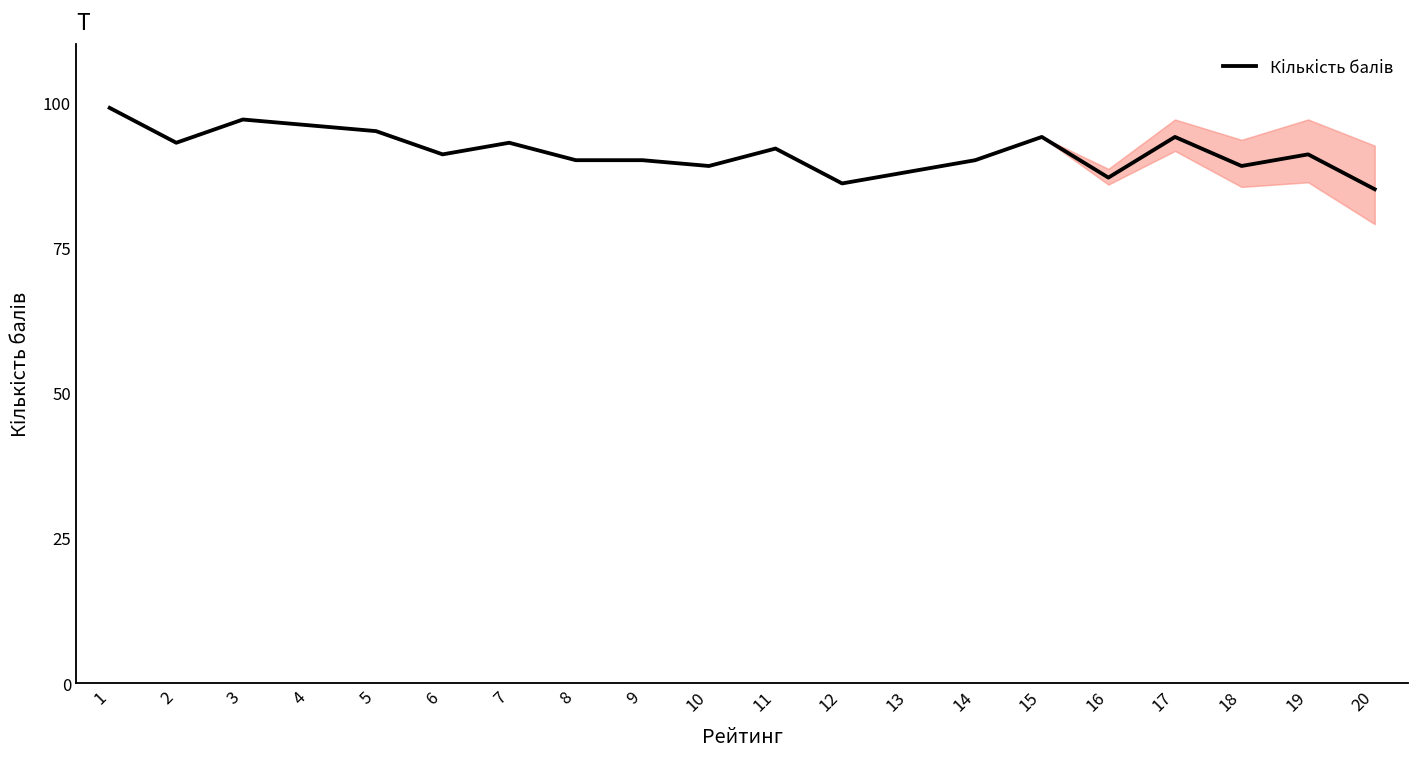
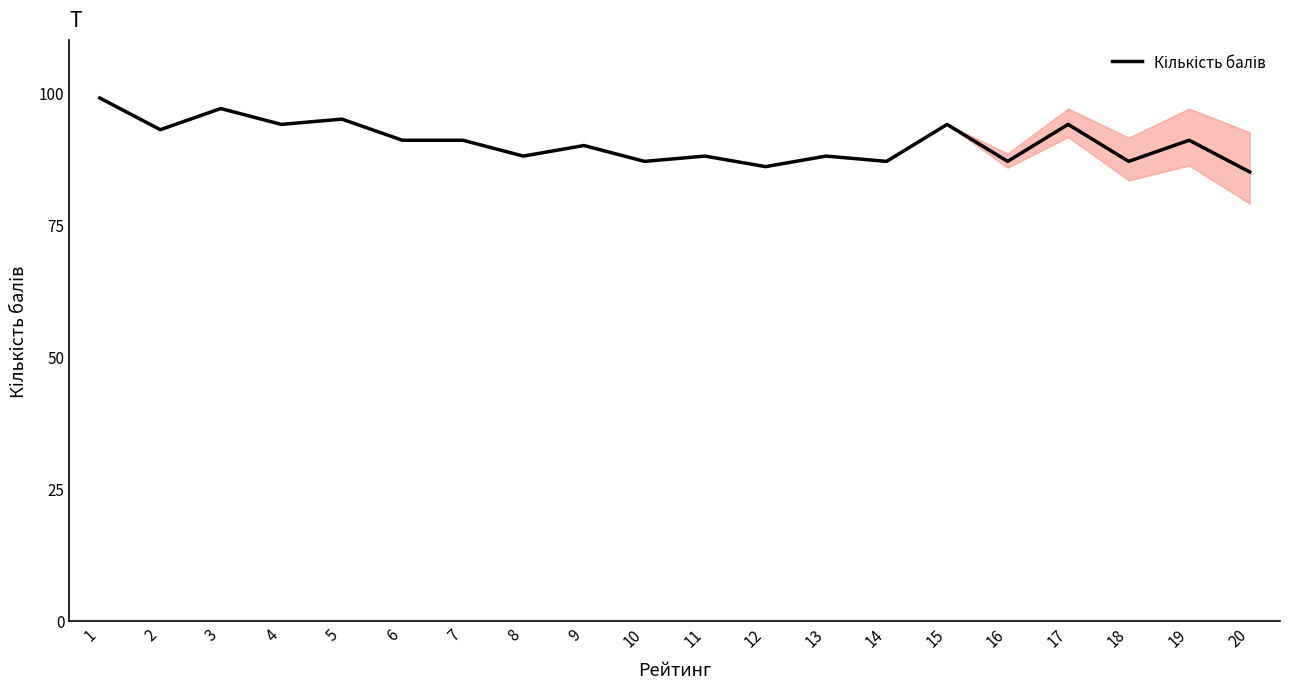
Кількість балів, 4: 96 -> 94
Кількість балів, 7: 93 -> 91
Кількість балів, 8: 90 -> 88
Кількість балів, 10: 89 -> 87
Кількість балів, 11: 92 -> 88
Кількість балів, 14: 90 -> 87
Кількість балів, 18: 89 -> 87
